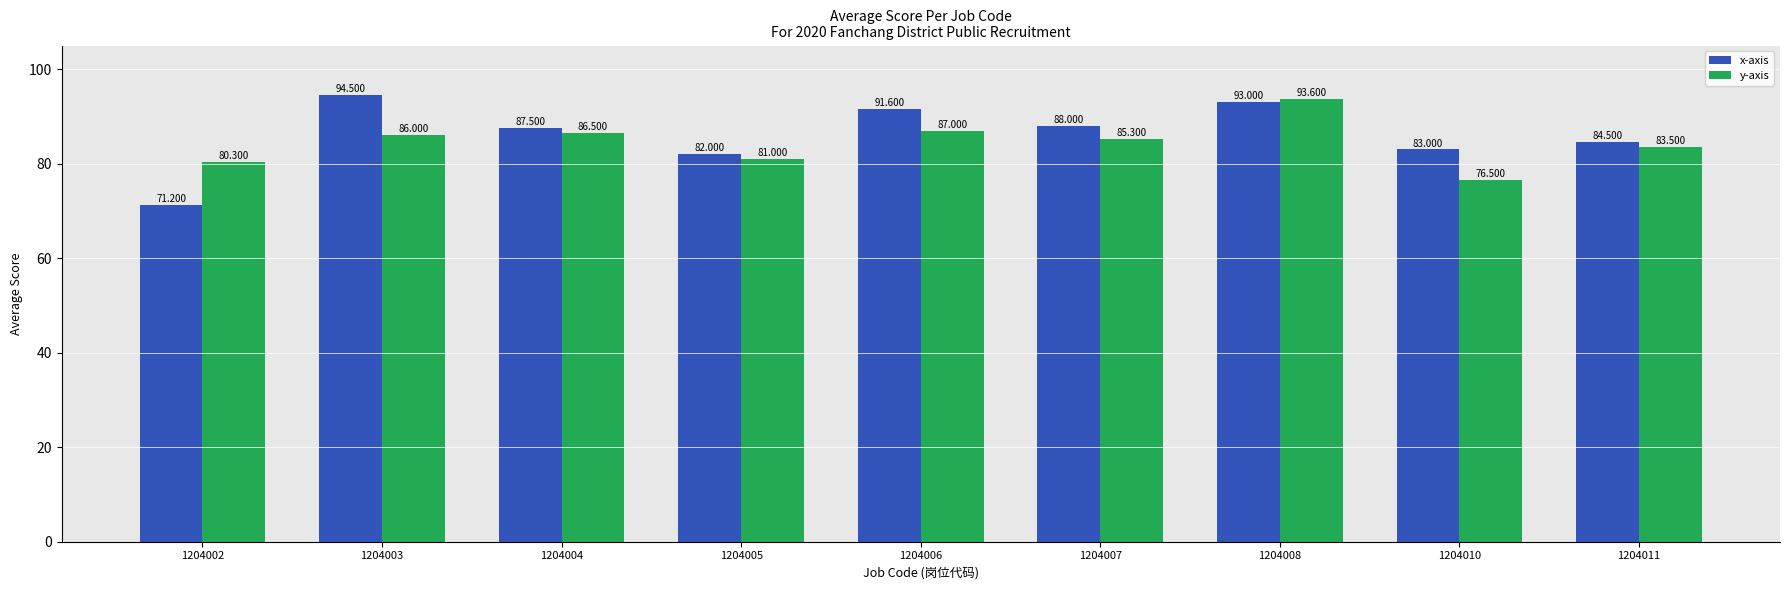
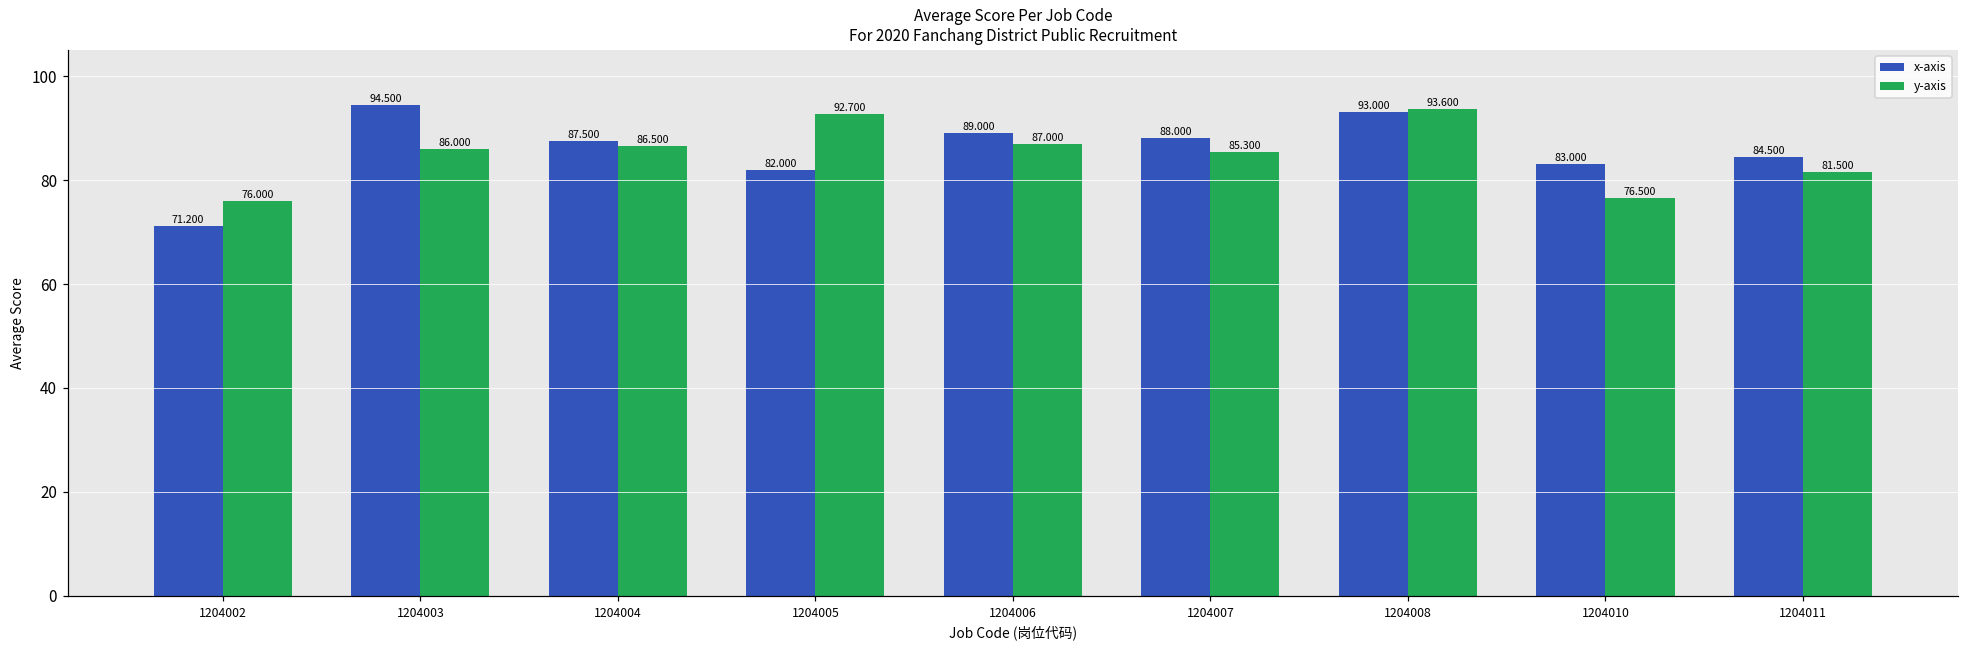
y-axis, 1204002: 80.300 -> 76.000
y-axis, 1204005: 81.000 -> 92.700
x-axis, 1204006: 91.600 -> 89.000
y-axis, 1204011: 83.500 -> 81.500
